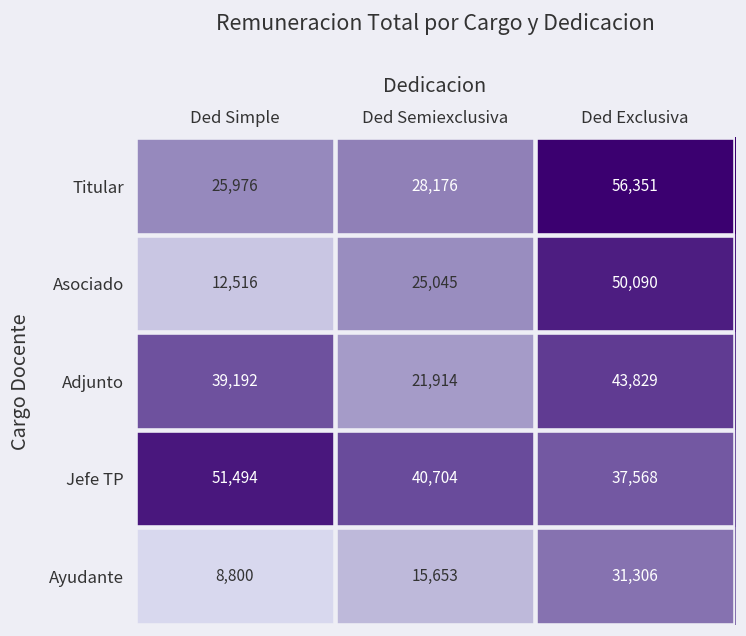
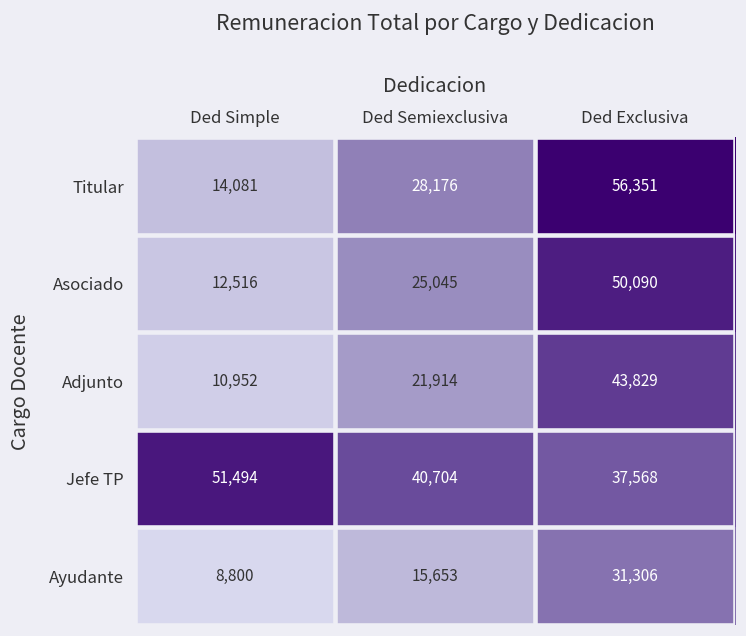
Titular, Ded Simple: 25,976 -> 14,081
Adjunto, Ded Simple: 39,192 -> 10,952
